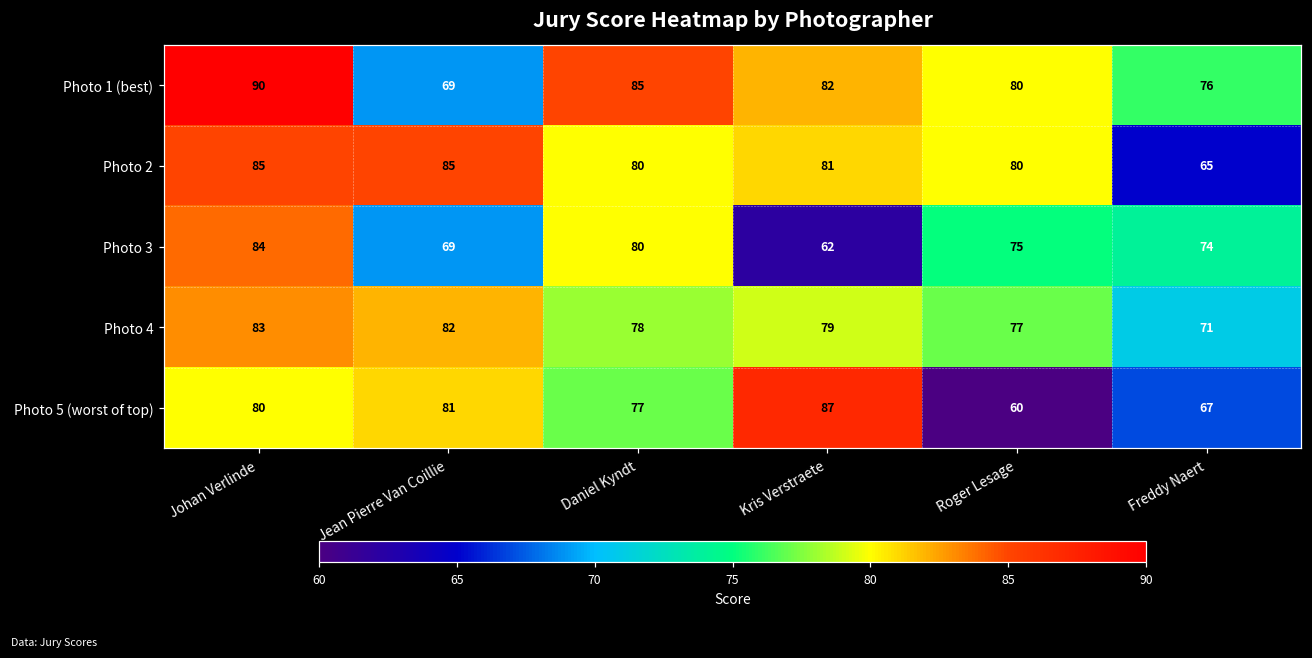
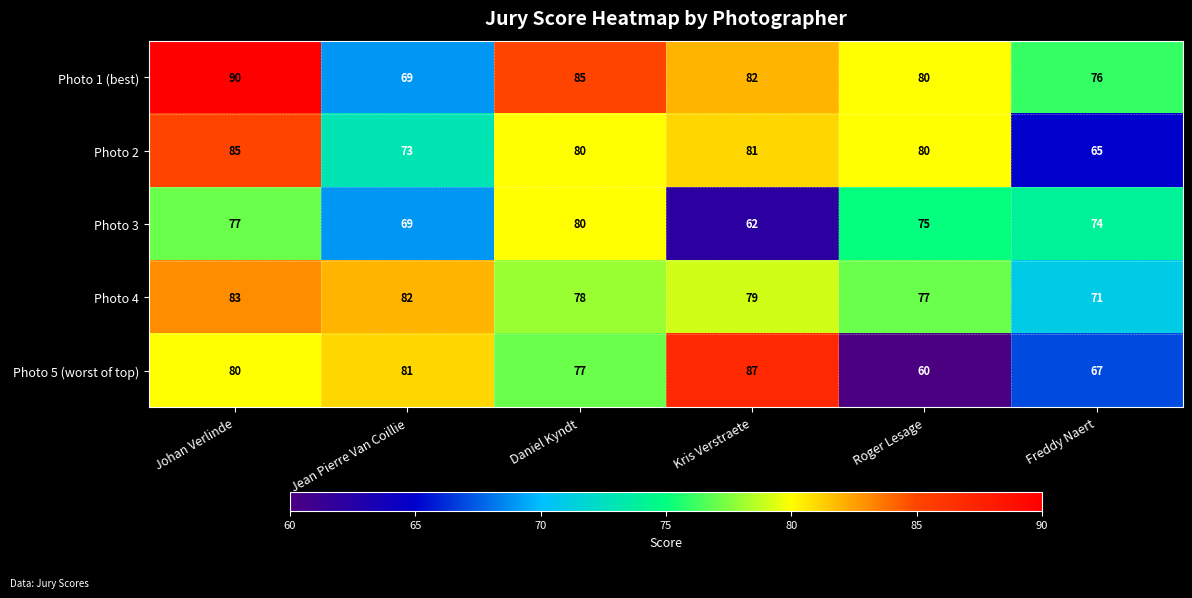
Photo 2, Jean Pierre Van Coillie: 85 -> 73
Photo 3, Johan Verlinde: 84 -> 77
